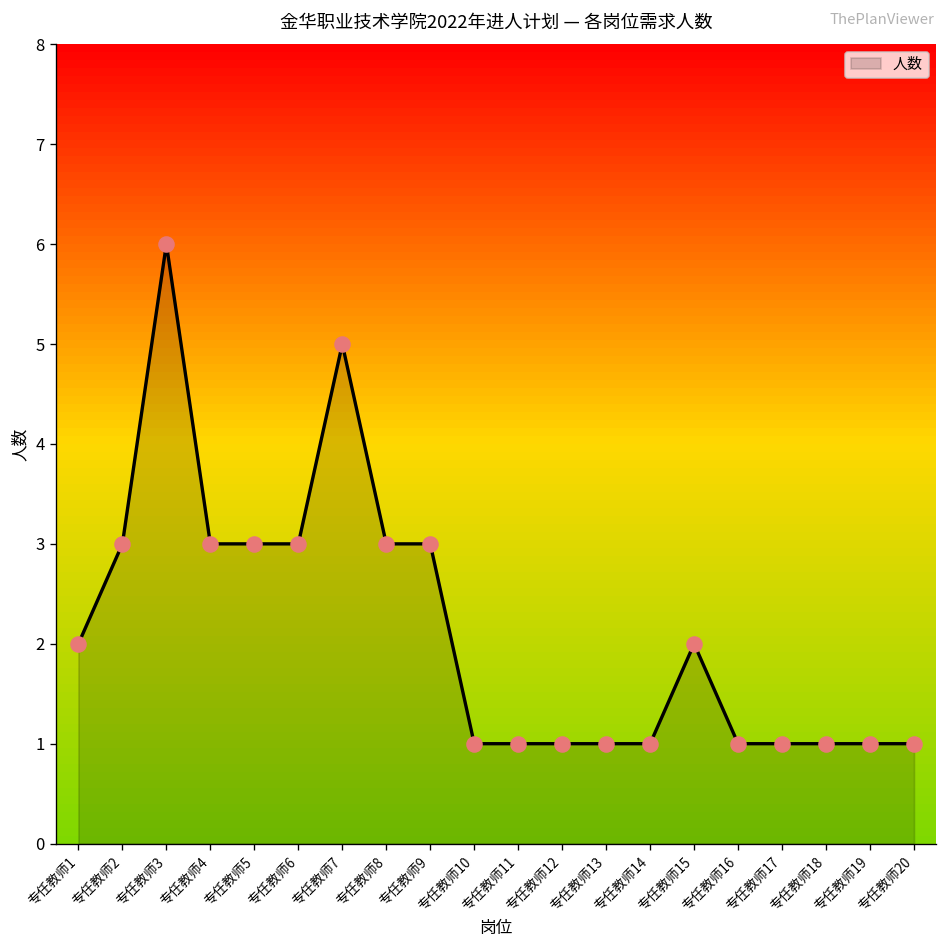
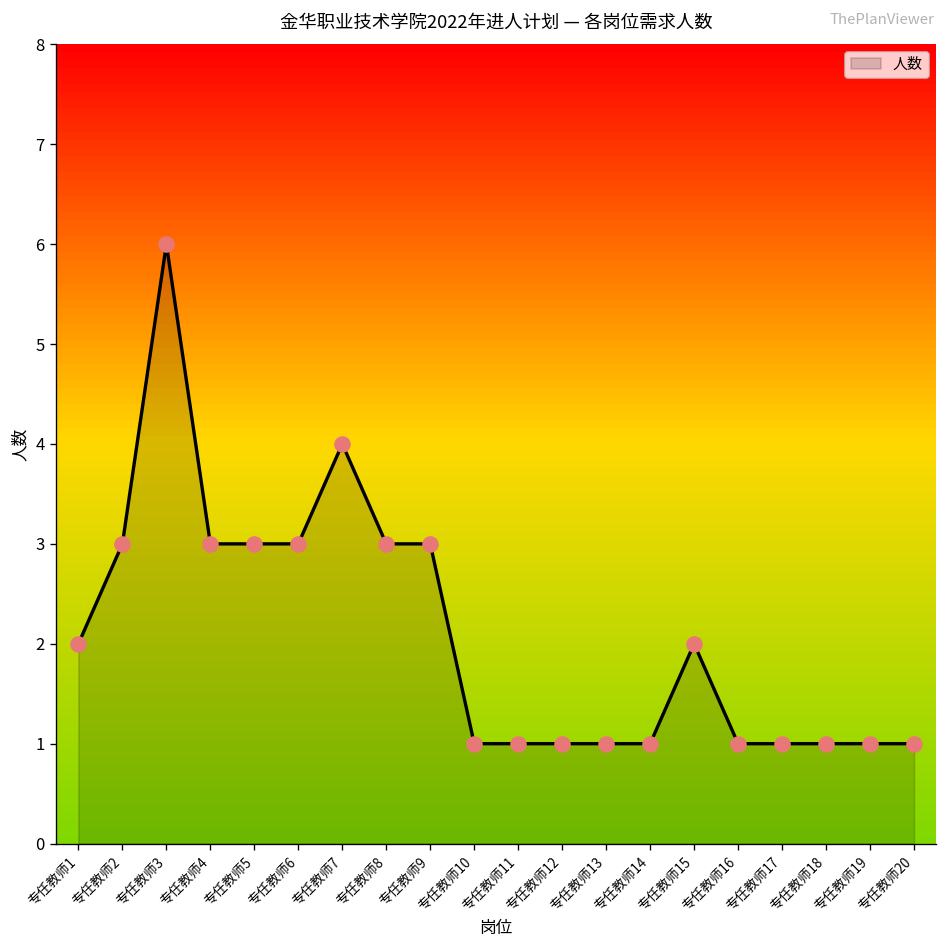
专任教师7: 5 -> 4
